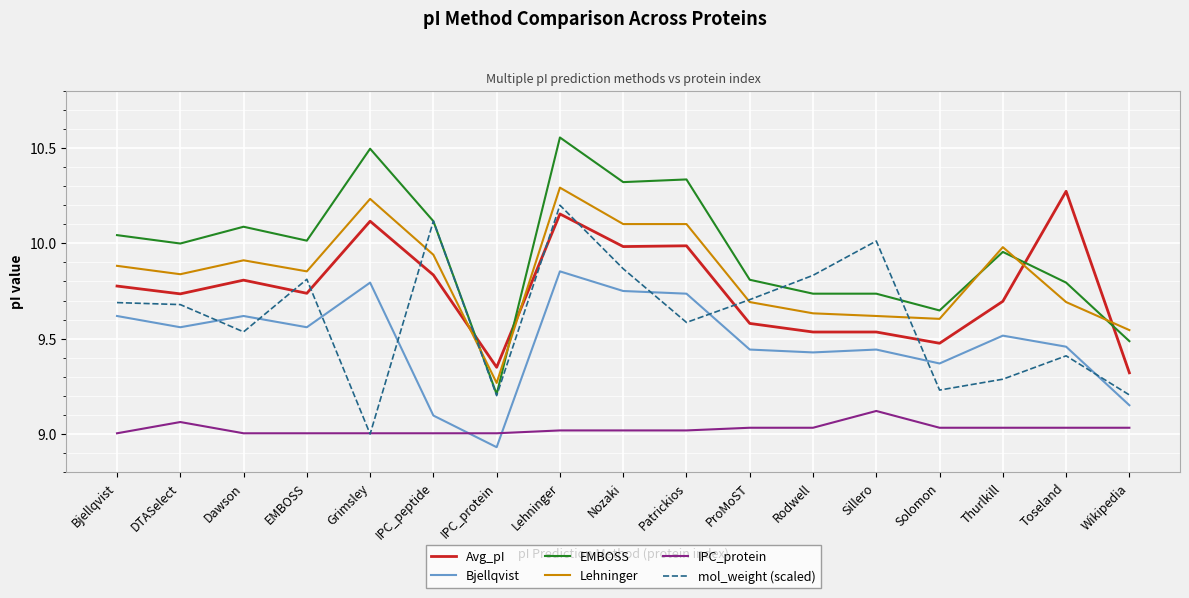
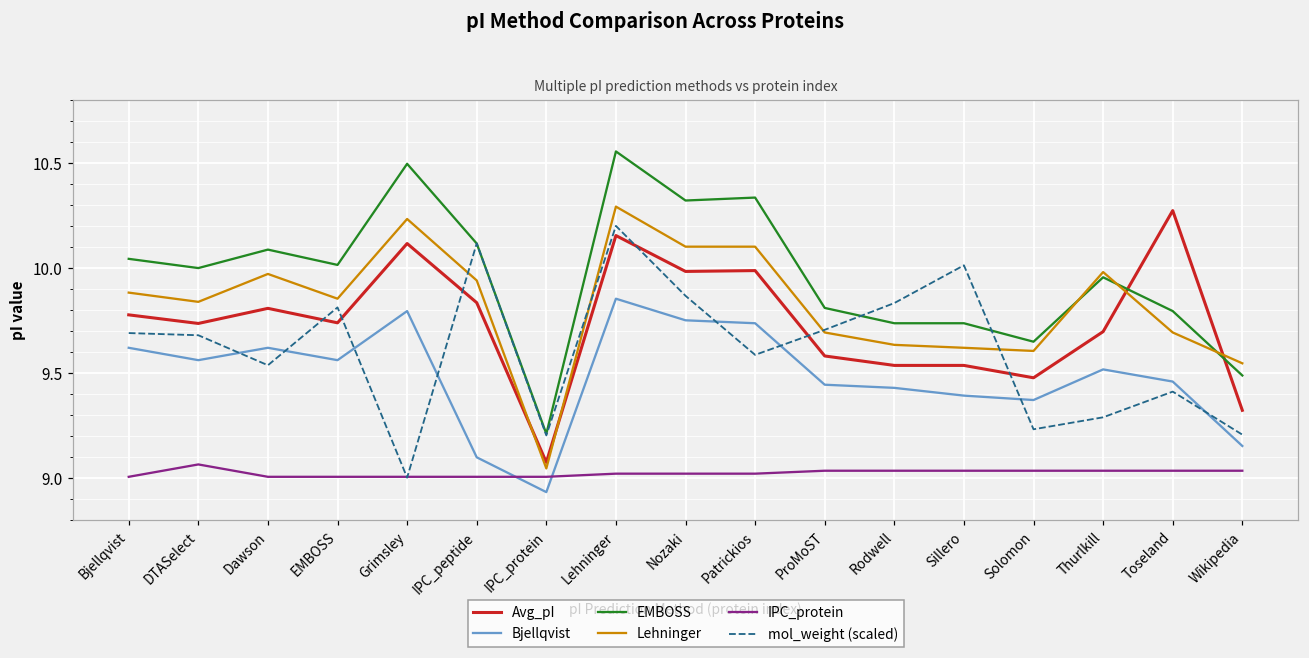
Lehninger, Dawson: 9.91 -> 9.97
Avg_pI, IPC_protein: 9.35 -> 9.07
Lehninger, IPC_protein: 9.27 -> 9.04
Bjellqvist, Sillero: 9.44 -> 9.39
IPC_protein, Sillero: 9.12 -> 9.03
